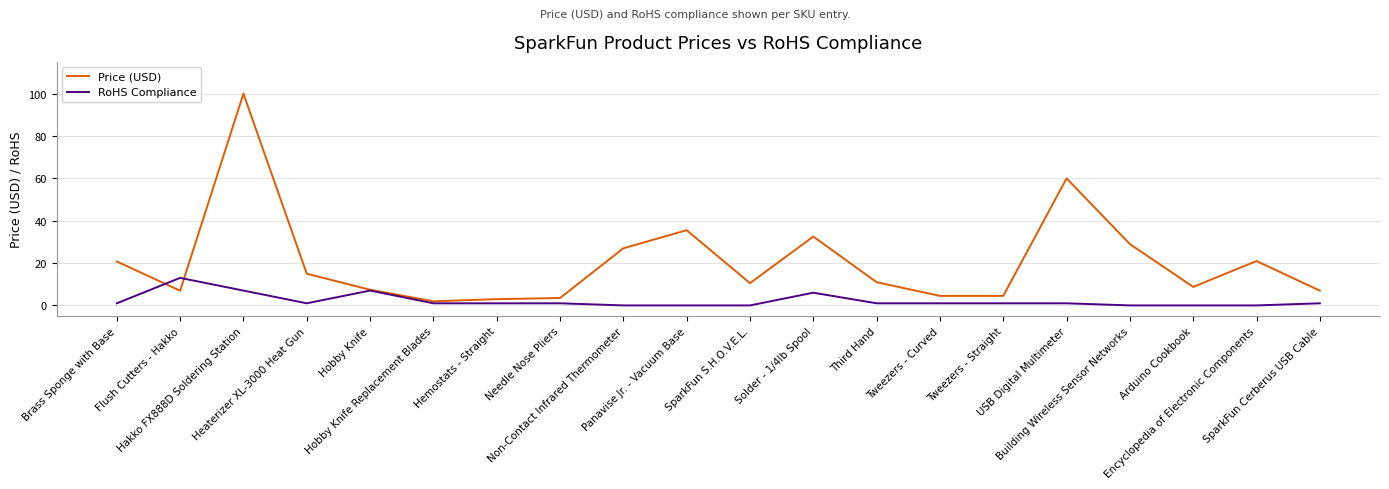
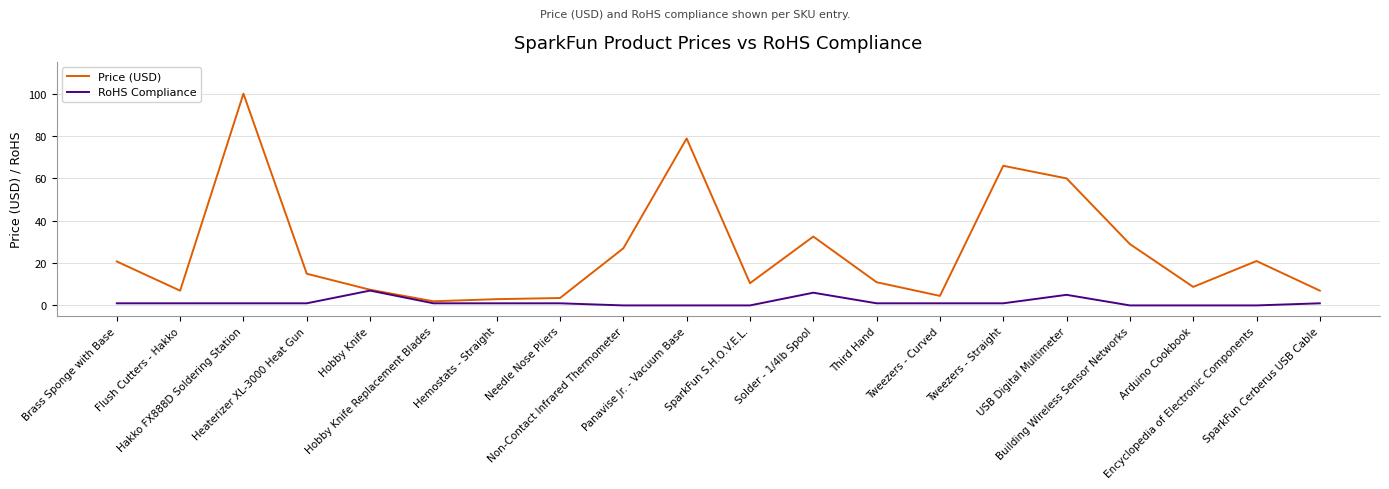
RoHS Compliance, Flush Cutters - Hakko: 13 -> 1
RoHS Compliance, Hakko FX888D Soldering Station: 7 -> 1
Price (USD), Panavise Jr. - Vacuum Base: 36 -> 79
Price (USD), Tweezers - Straight: 5 -> 66
RoHS Compliance, USB Digital Multimeter: 1 -> 5
